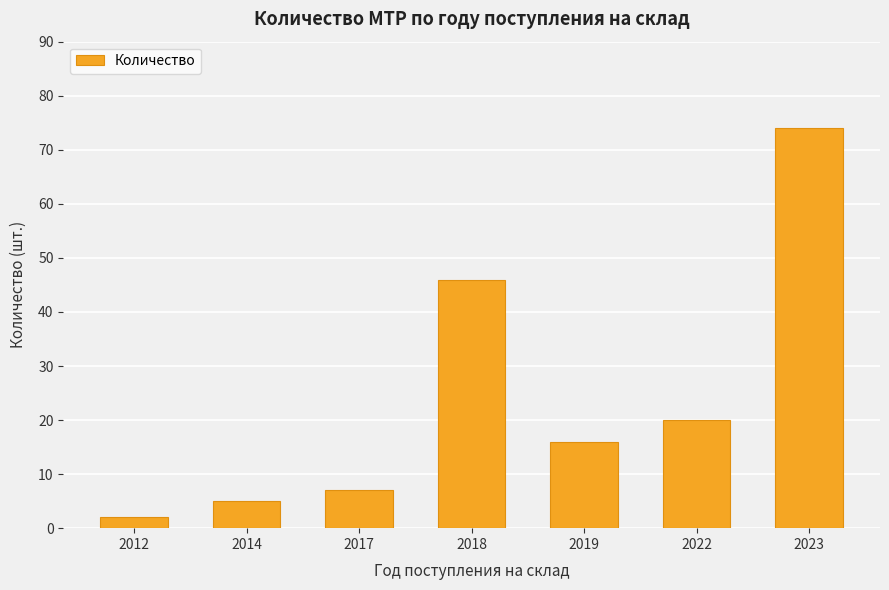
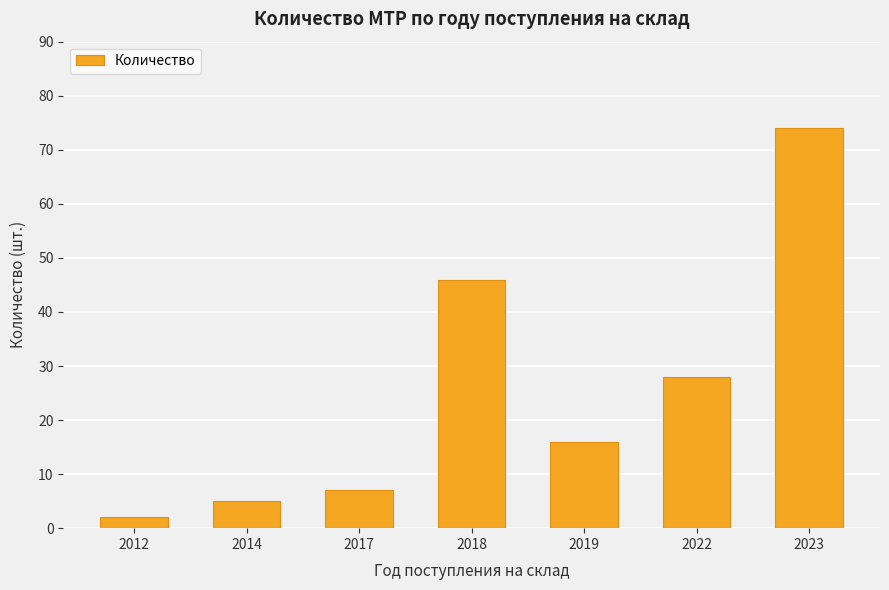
2022: 20 -> 28
